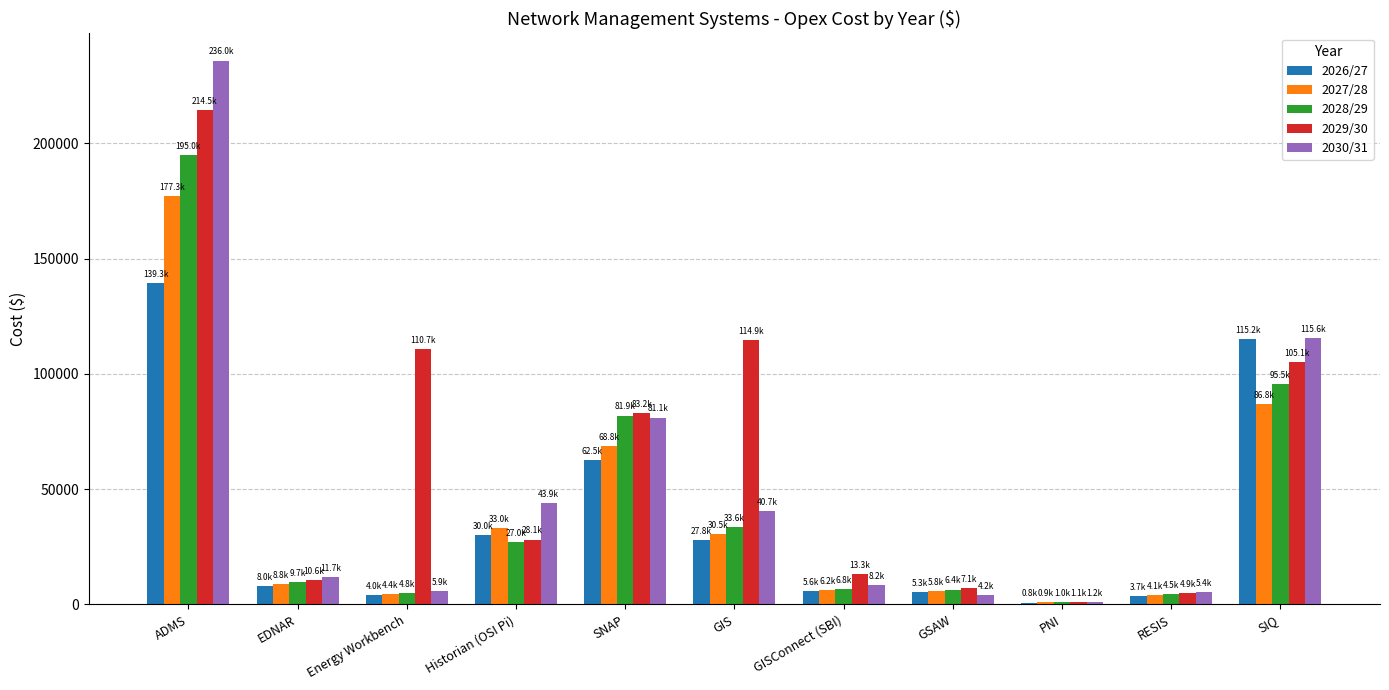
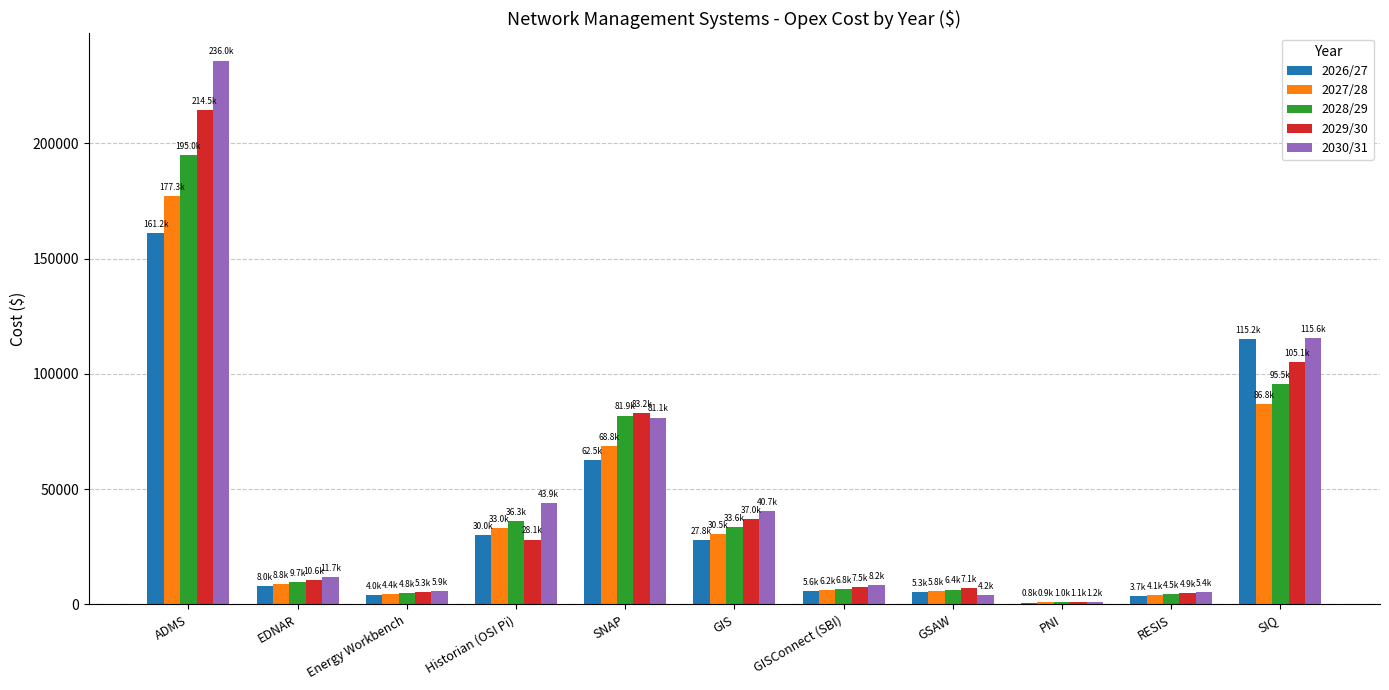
2026/27, ADMS: 139.3k -> 161.2k
2029/30, Energy Workbench: 110.7k -> 5.3k
2028/29, Historian (OSI Pi): 27.0k -> 36.3k
2029/30, GIS: 114.9k -> 37.0k
2029/30, GISConnect (SBI): 13.3k -> 7.5k
